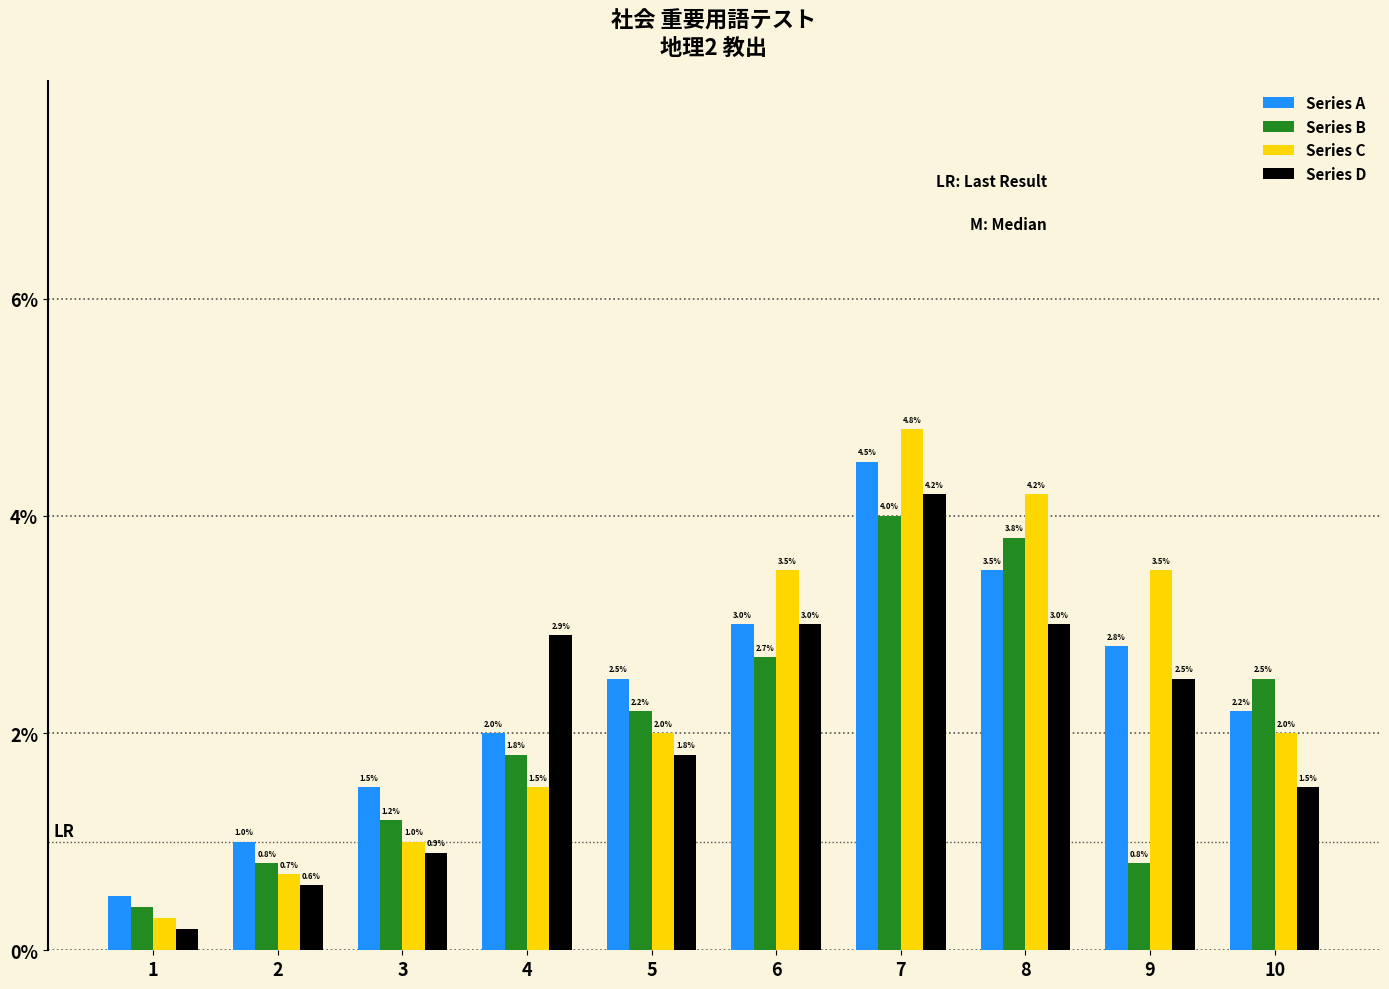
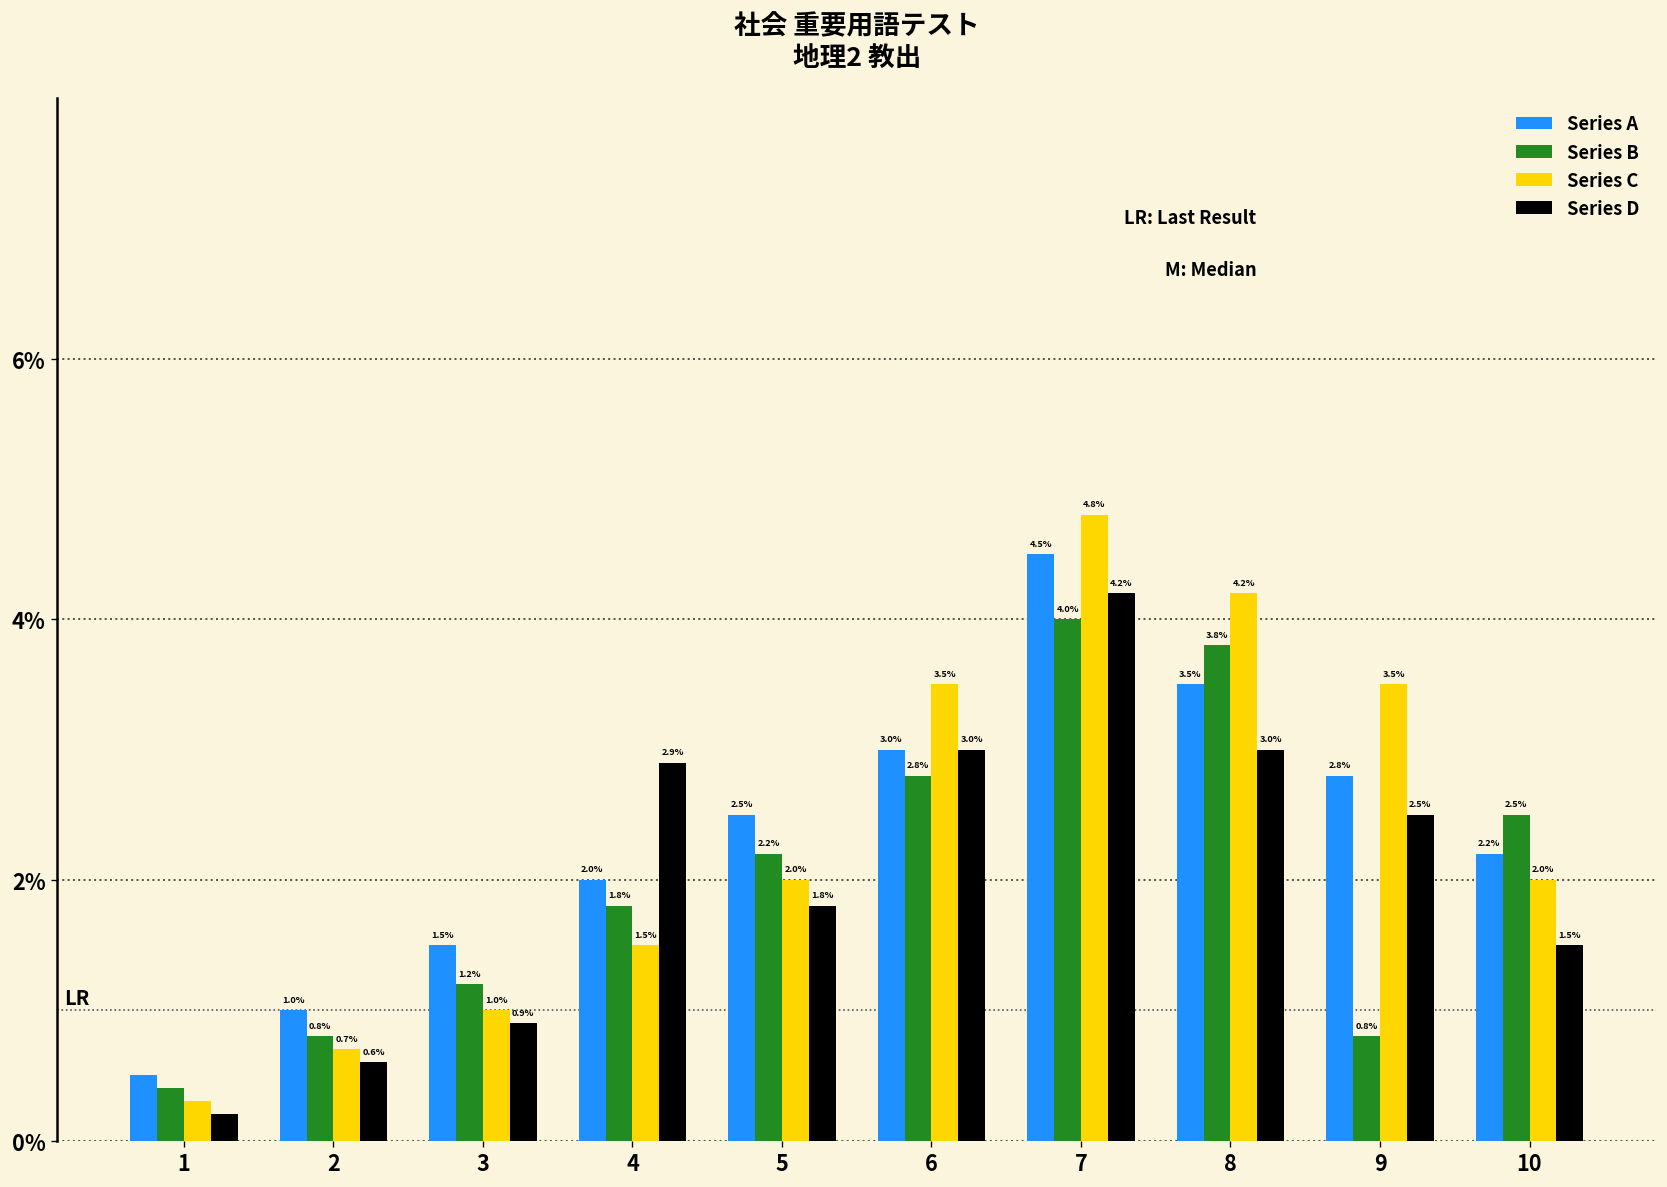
Series B, 6: 2.7% -> 2.8%
